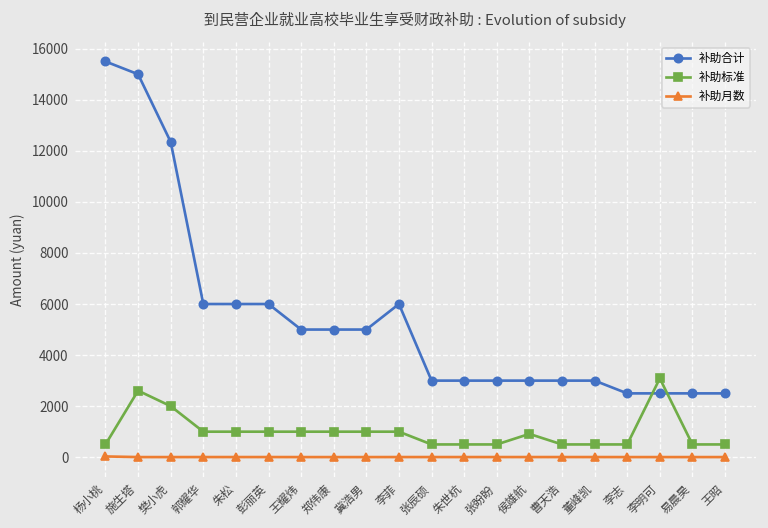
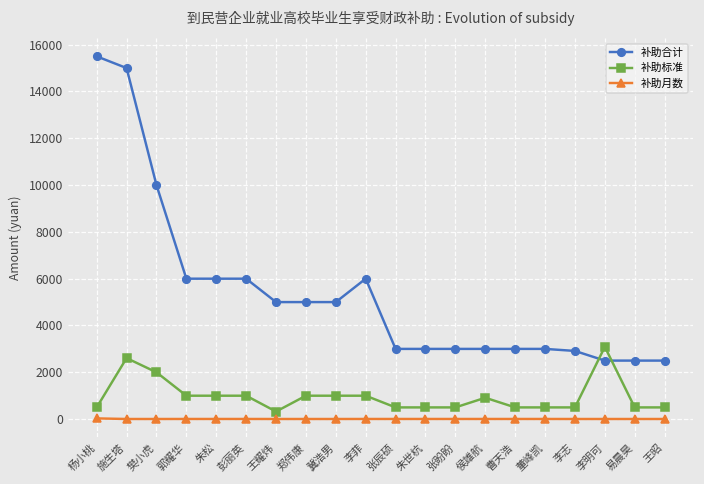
补助合计, 樊小虎: 12300 -> 10000
补助标准, 王耀炜: 1000 -> 300
补助合计, 李志: 2500 -> 2900
